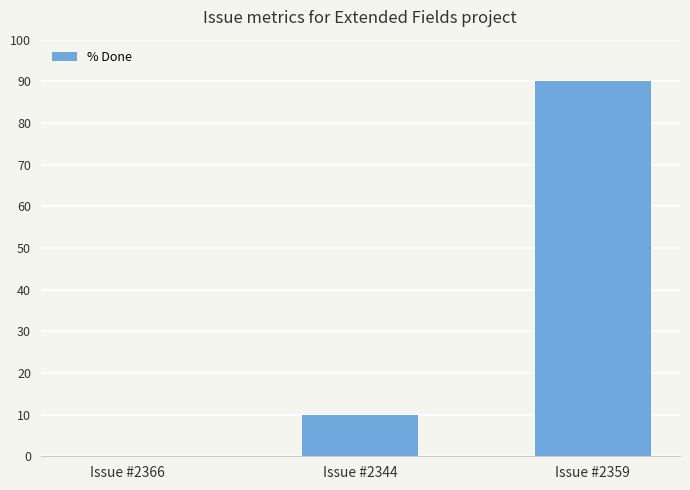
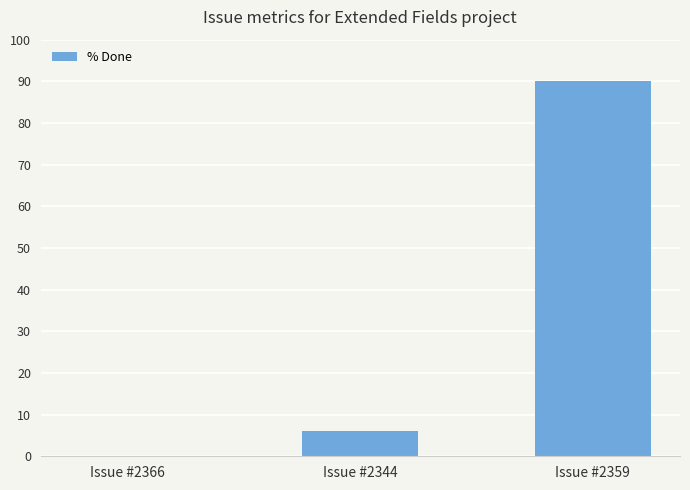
Issue #2344: 10 -> 6
